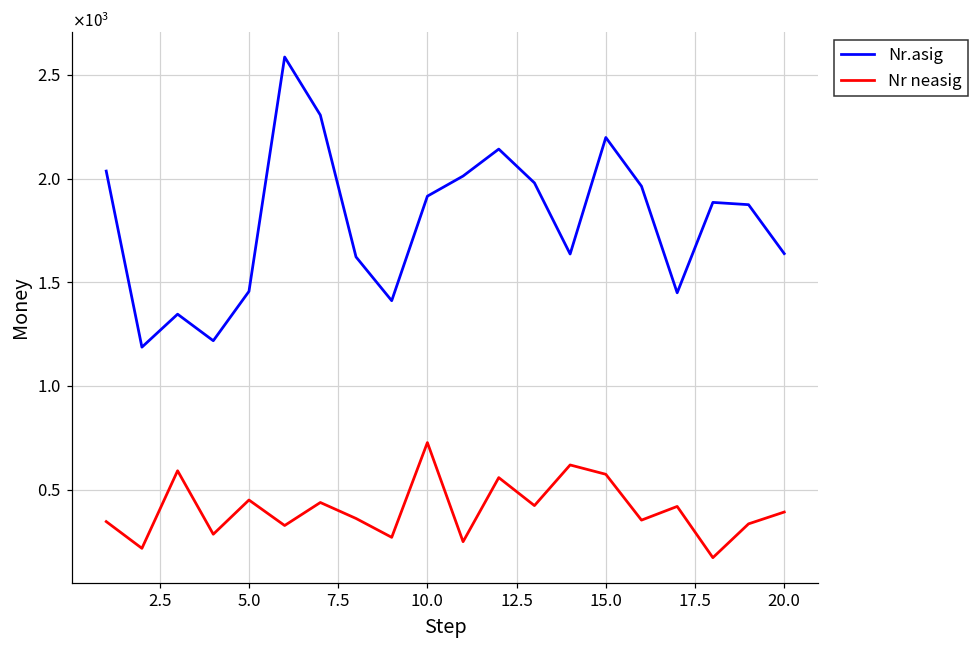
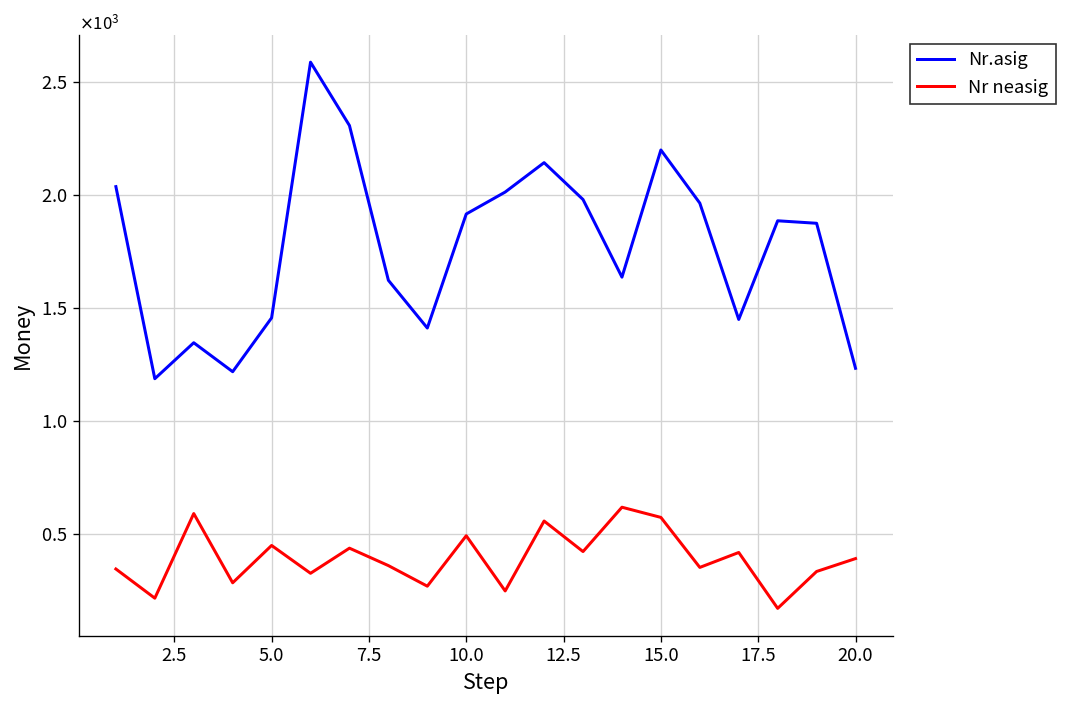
Nr neasig, 10.0: 730 -> 490
Nr.asig, 20.0: 1640 -> 1230
